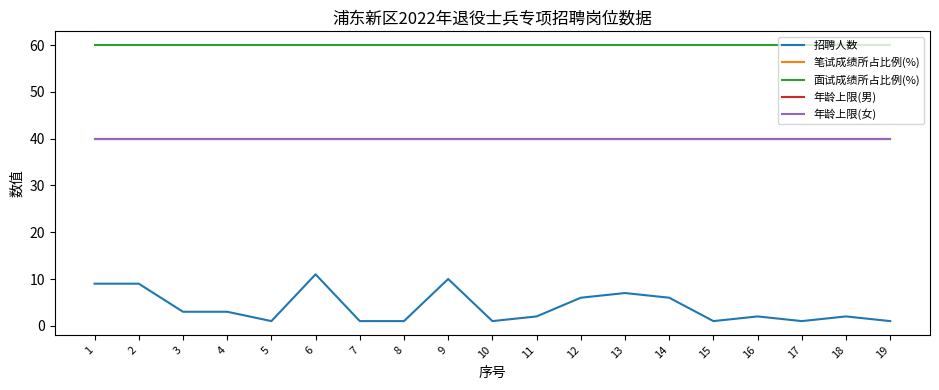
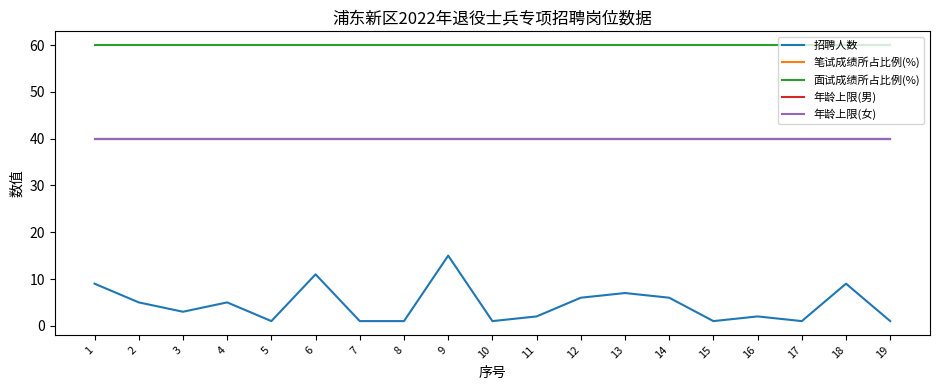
招聘人数, 2: 9 -> 5
招聘人数, 4: 3 -> 5
招聘人数, 9: 10 -> 15
招聘人数, 18: 2 -> 9
